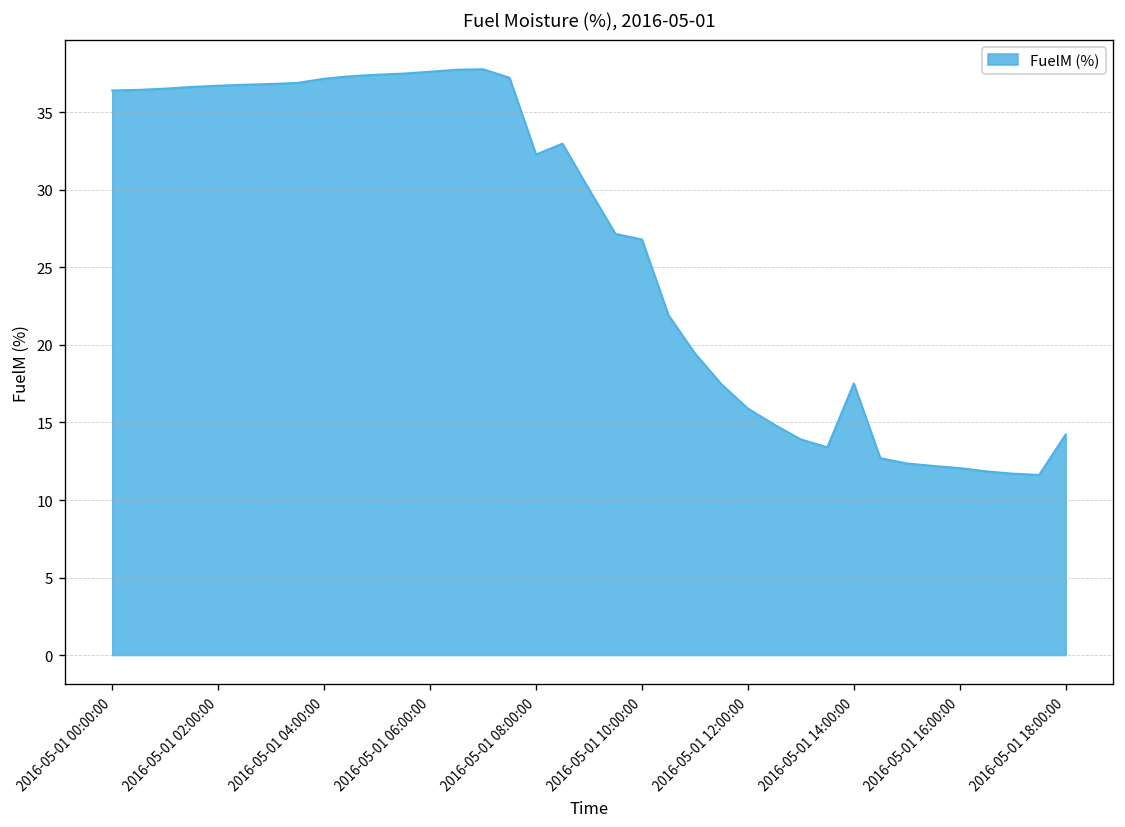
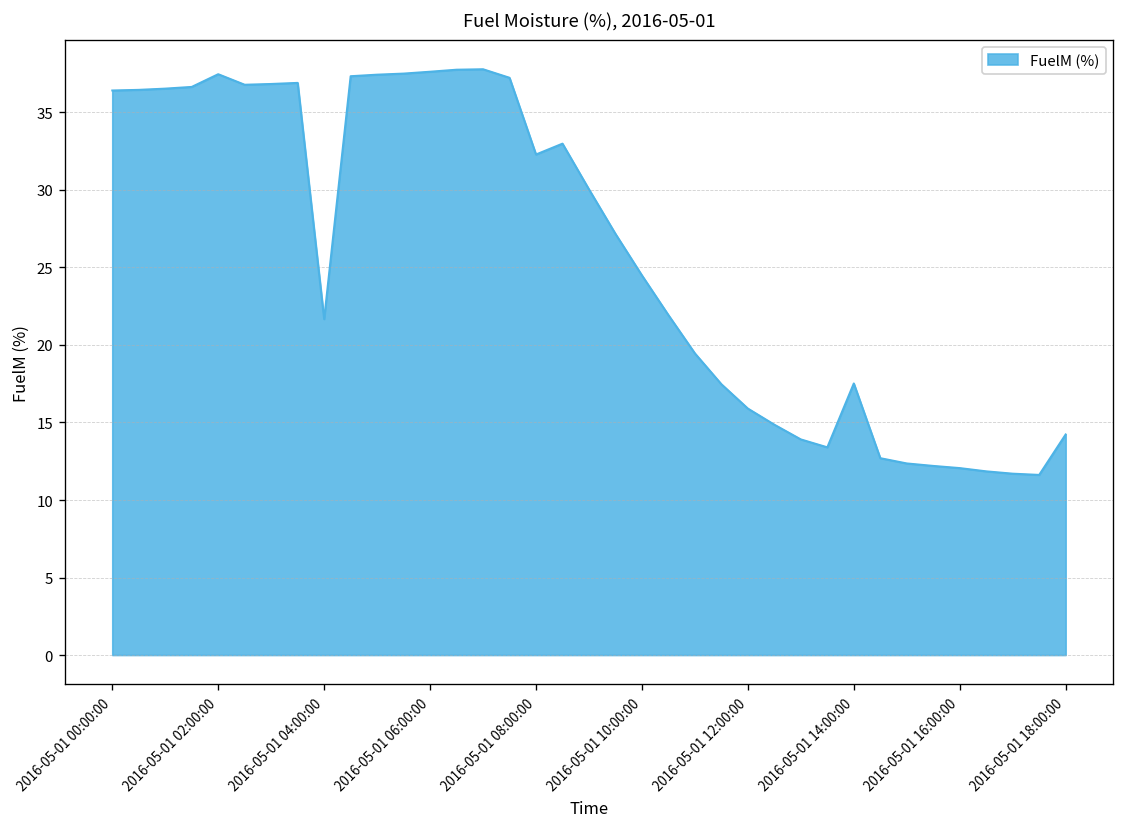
2016-05-01 02:00:00: 36.7 -> 37.5
2016-05-01 04:00:00: 37.2 -> 21.7
2016-05-01 10:00:00: 26.8 -> 24.5
